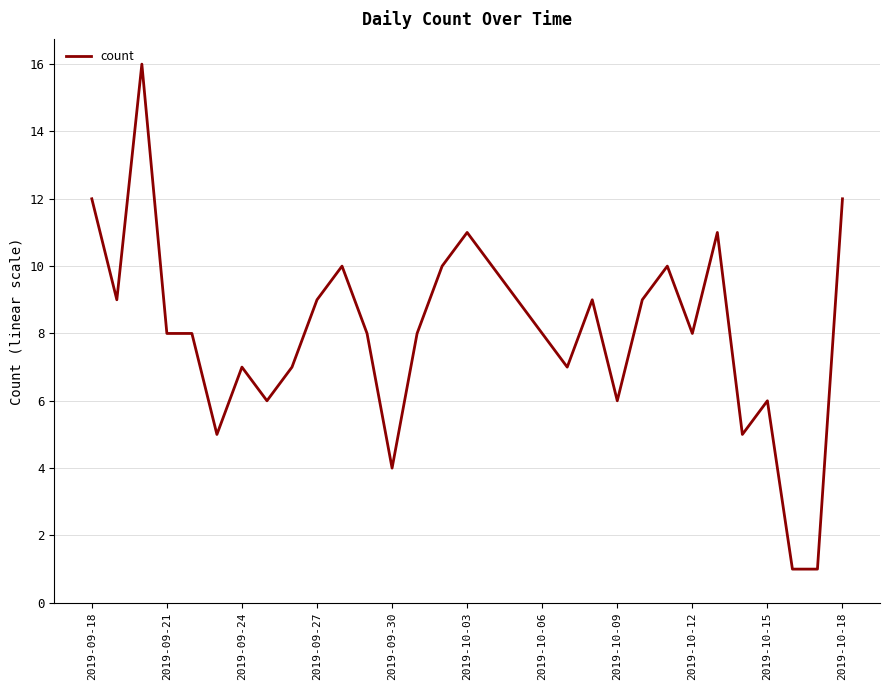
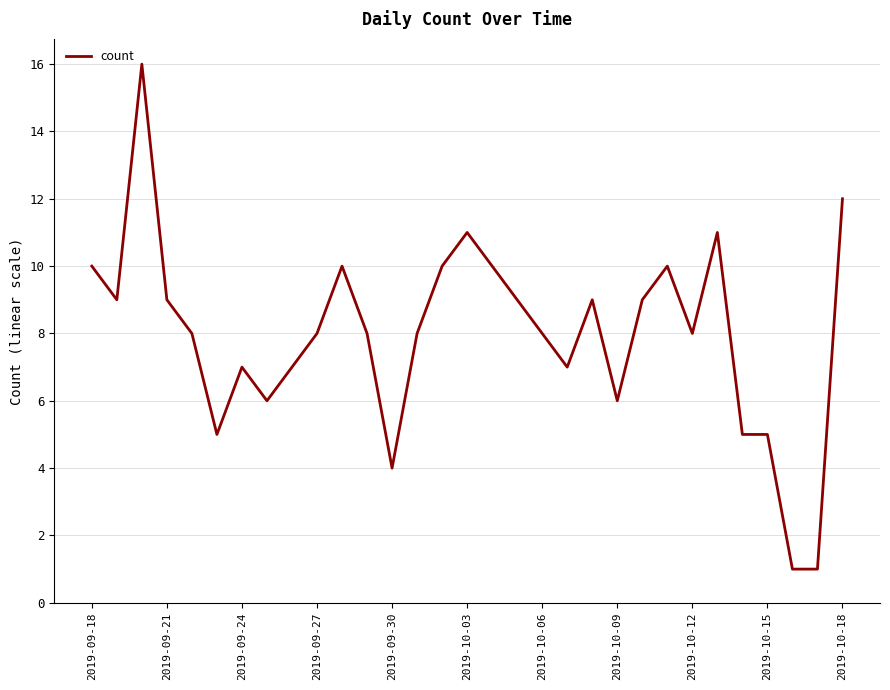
2019-09-18: 12 -> 10
2019-09-21: 8 -> 9
2019-09-27: 9 -> 8
2019-10-15: 6 -> 5
